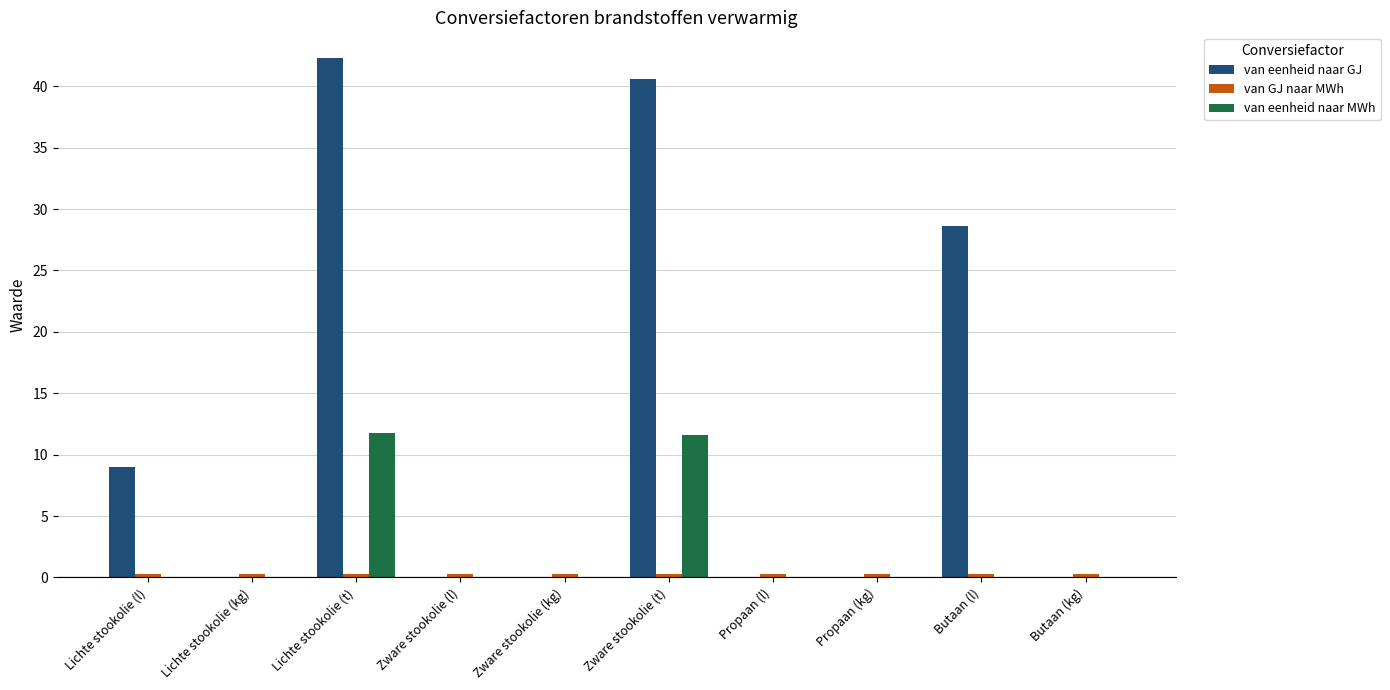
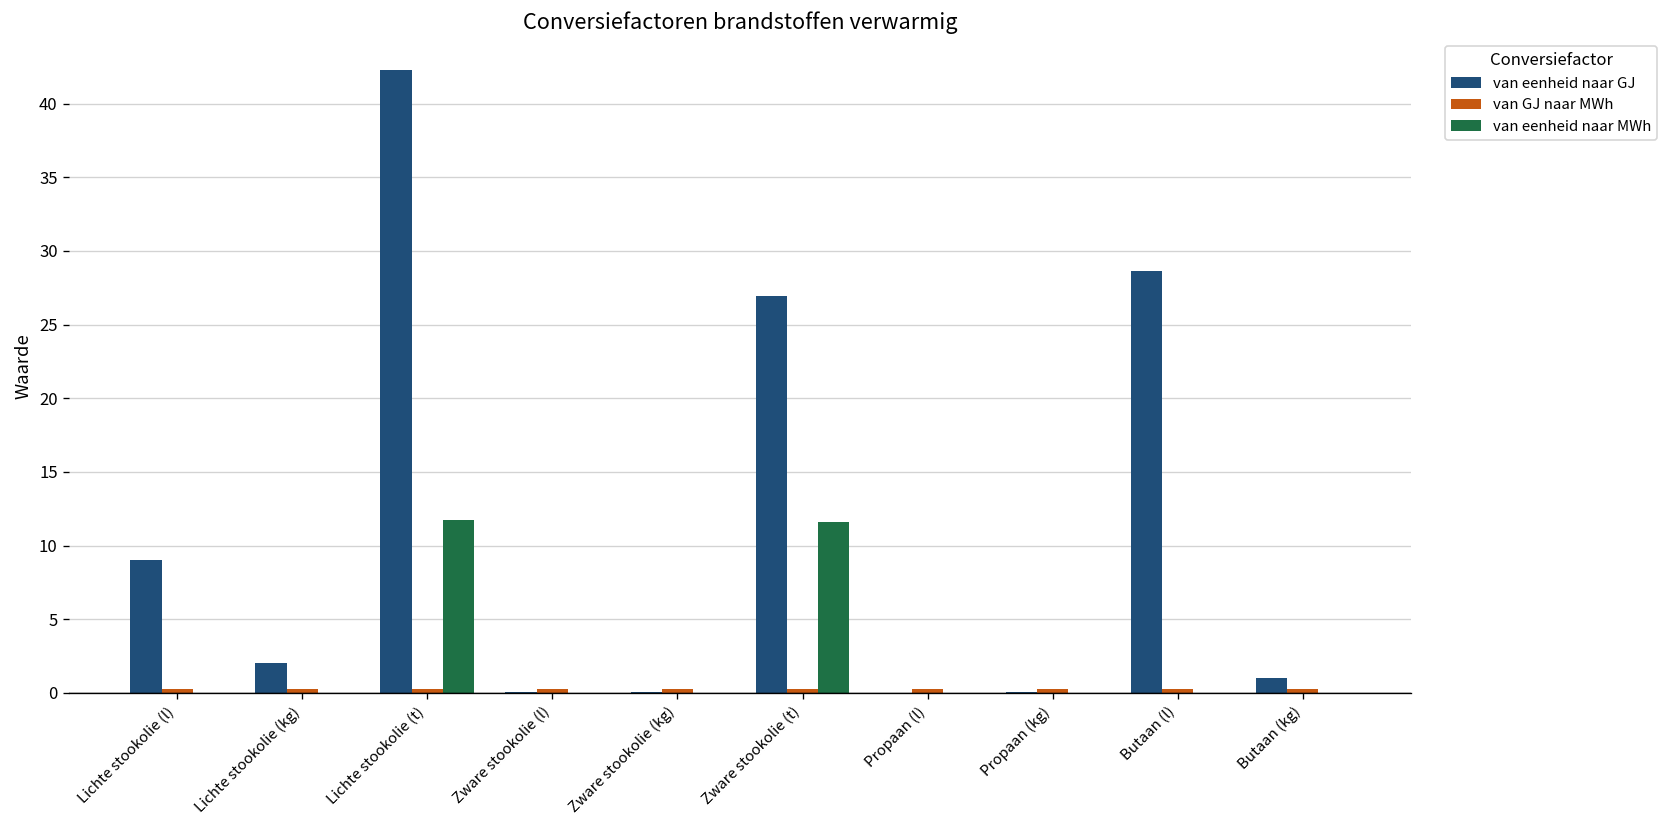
van eenheid naar GJ, Lichte stookolie (kg): 0.0 -> 2.0
van eenheid naar GJ, Zware stookolie (t): 40.6 -> 26.9
van eenheid naar GJ, Butaan (kg): 0.0 -> 1.0
